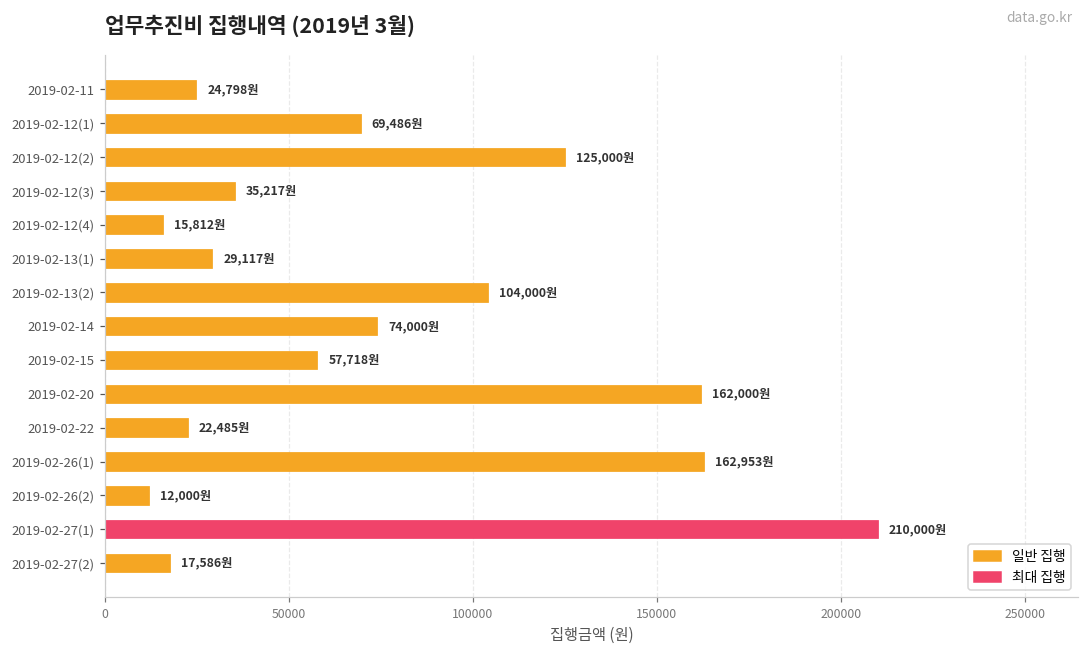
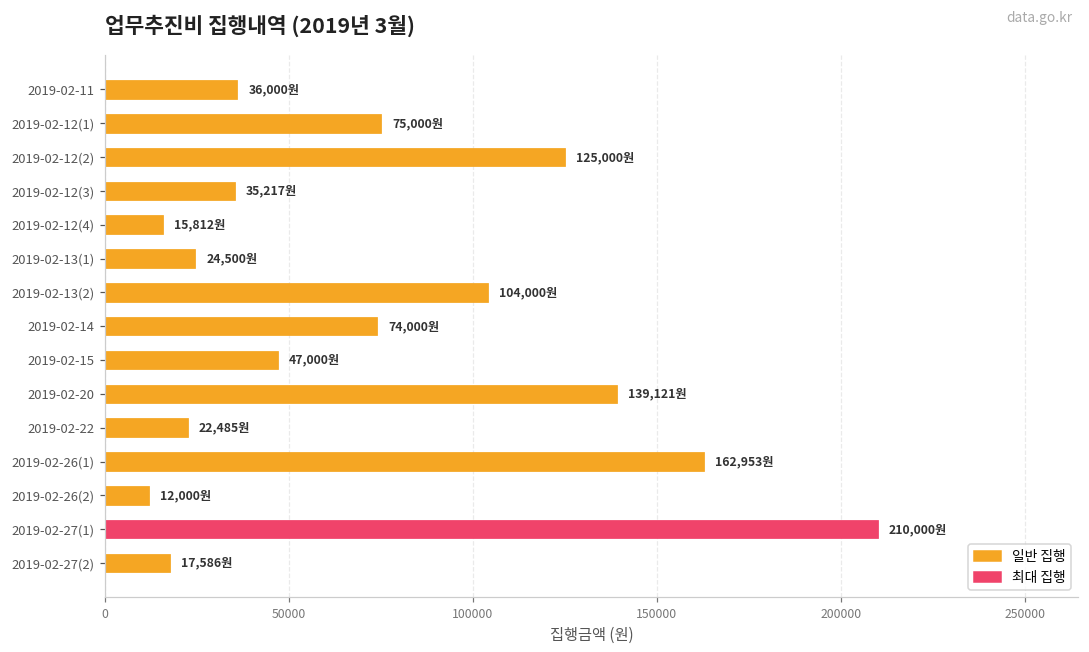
2019-02-11: 24,798원 -> 36,000원
2019-02-12(1): 69,486원 -> 75,000원
2019-02-13(1): 29,117원 -> 24,500원
2019-02-15: 57,718원 -> 47,000원
2019-02-20: 162,000원 -> 139,121원
